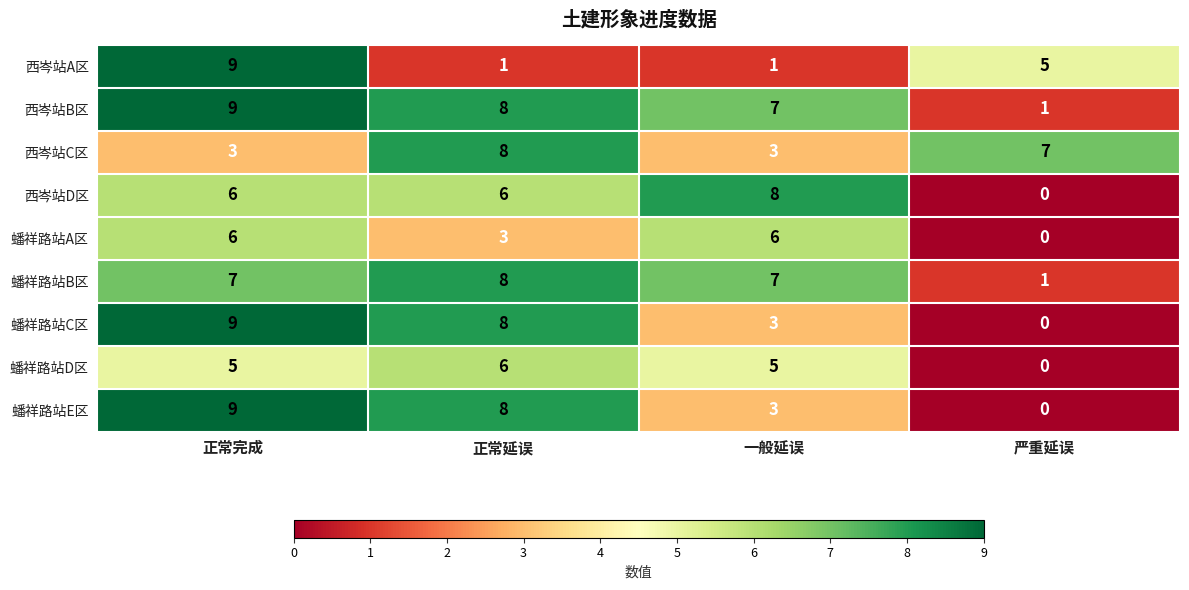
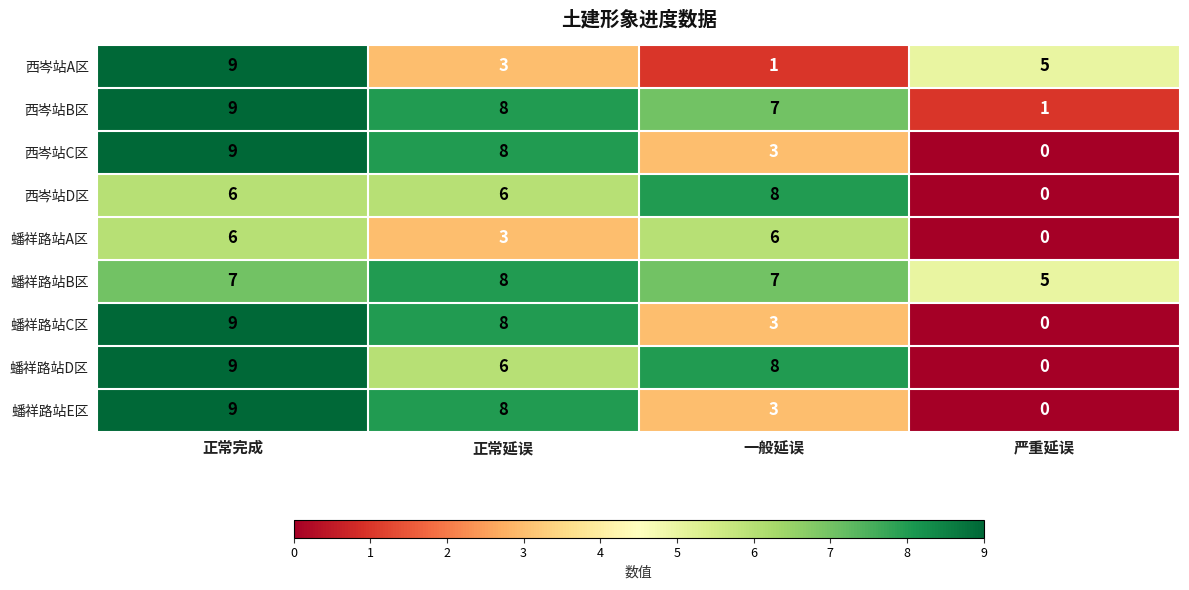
西岑站A区, 正常延误: 1 -> 3
西岑站C区, 正常完成: 3 -> 9
西岑站C区, 严重延误: 7 -> 0
蟠祥路站B区, 严重延误: 1 -> 5
蟠祥路站D区, 正常完成: 5 -> 9
蟠祥路站D区, 一般延误: 5 -> 8
